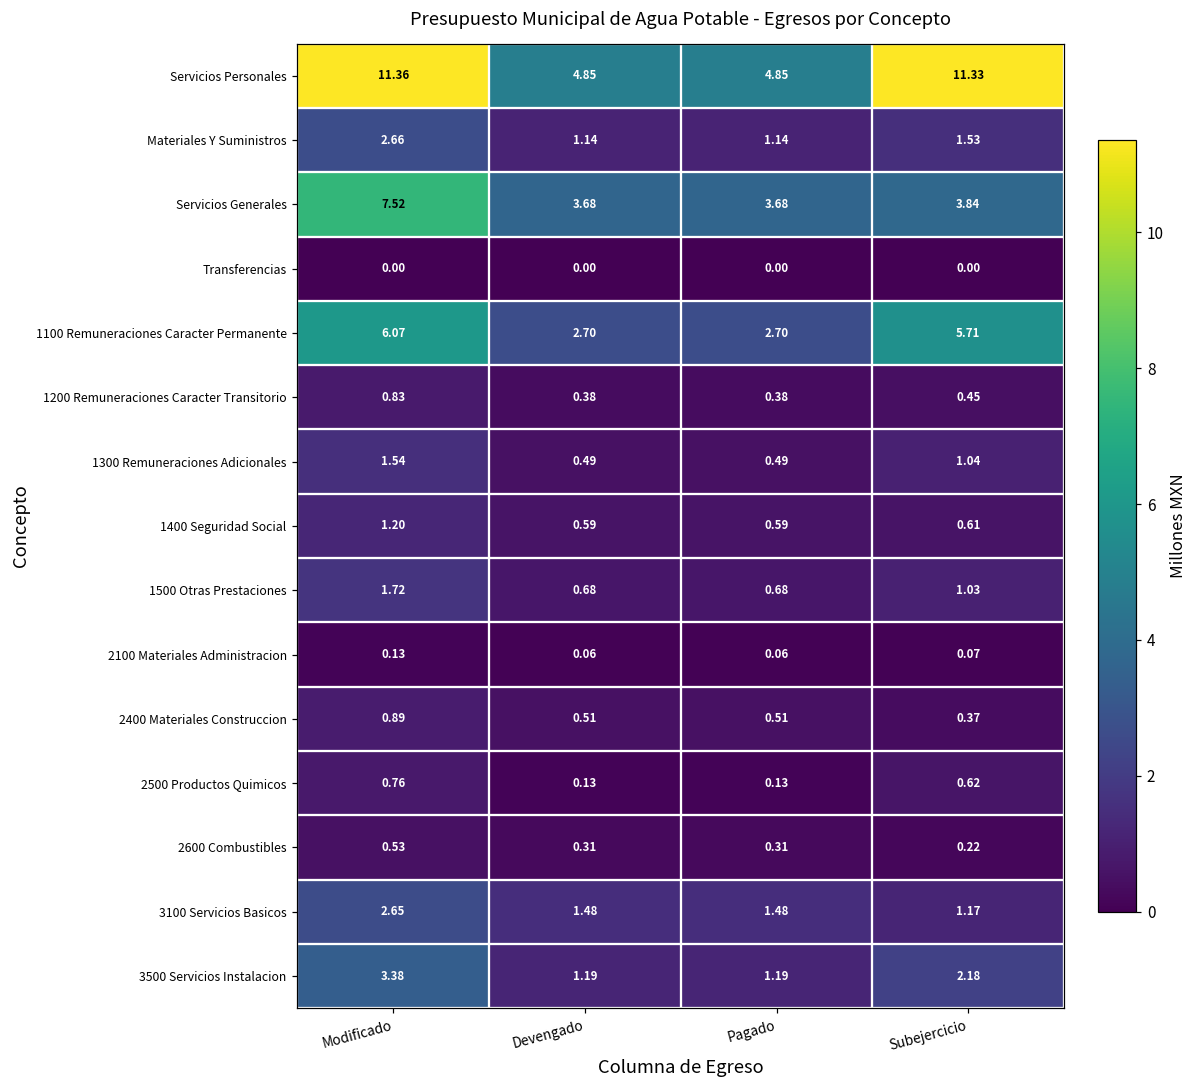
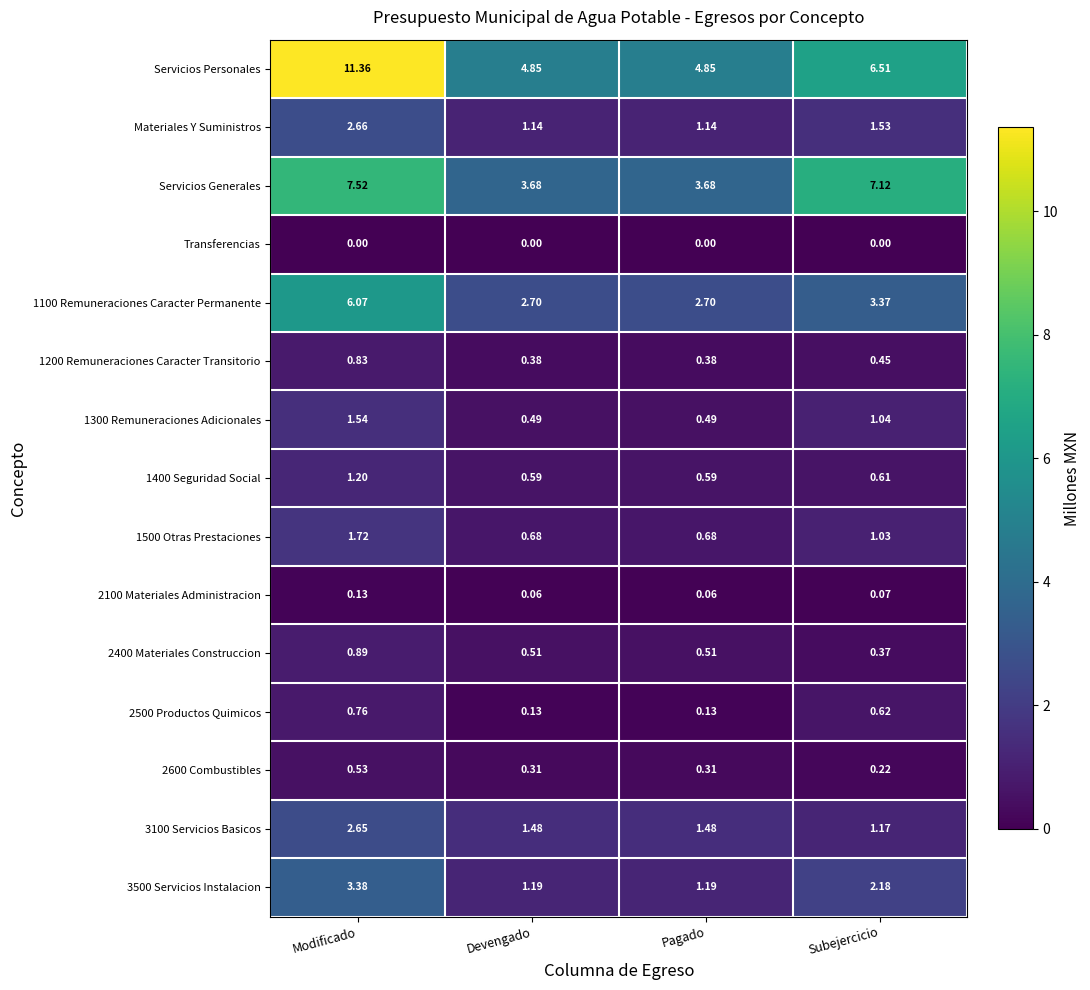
Servicios Personales, Subejercicio: 11.33 -> 6.51
Servicios Generales, Subejercicio: 3.84 -> 7.12
1100 Remuneraciones Caracter Permanente, Subejercicio: 5.71 -> 3.37
